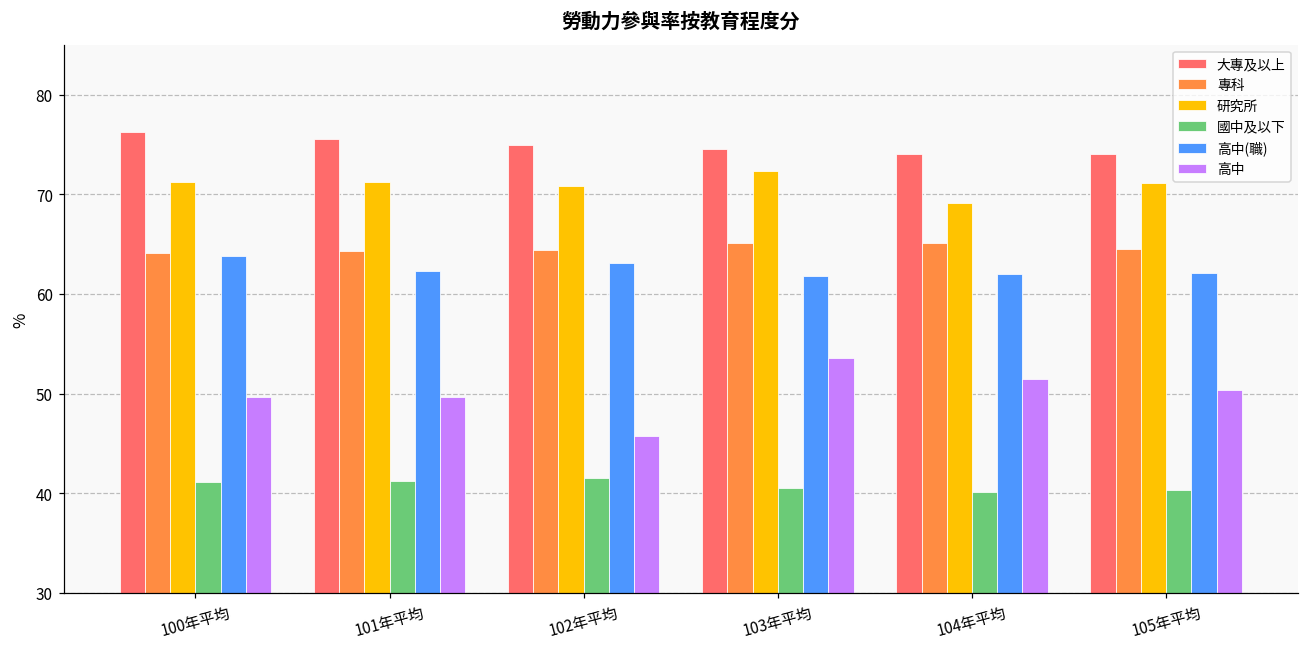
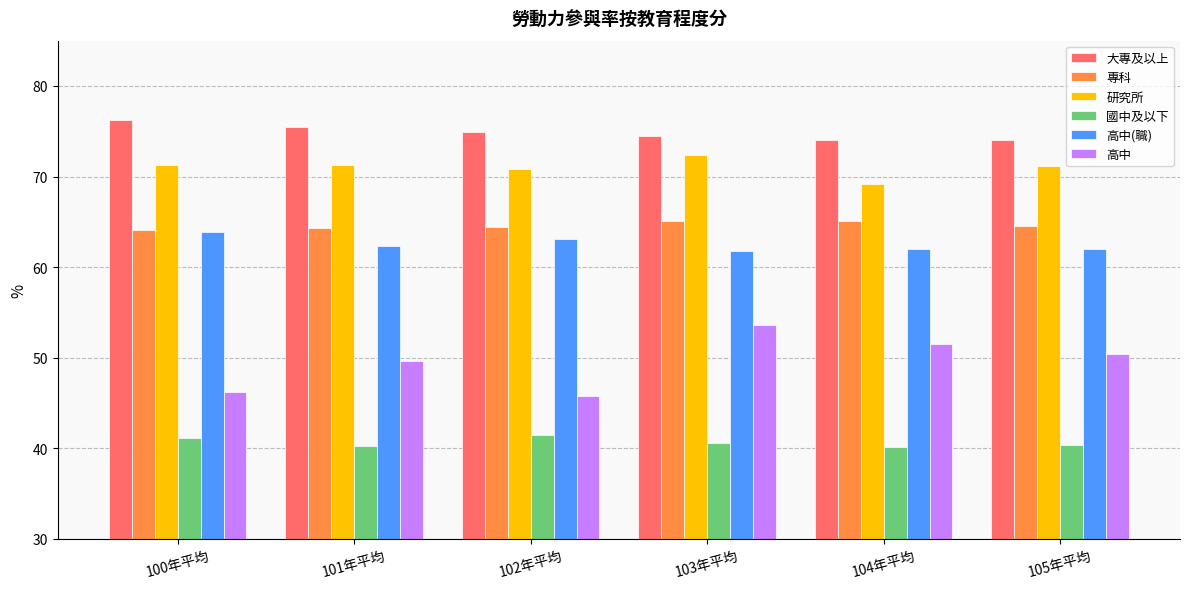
高中, 100年平均: 50 -> 46
國中及以下, 101年平均: 41 -> 40
